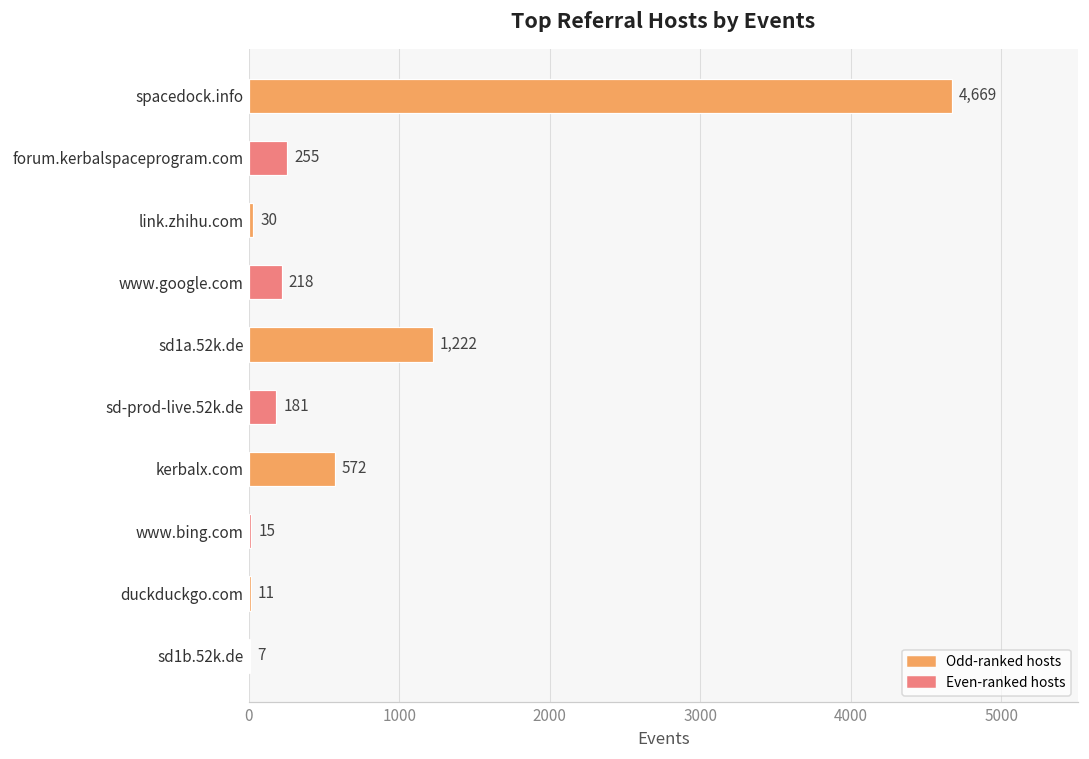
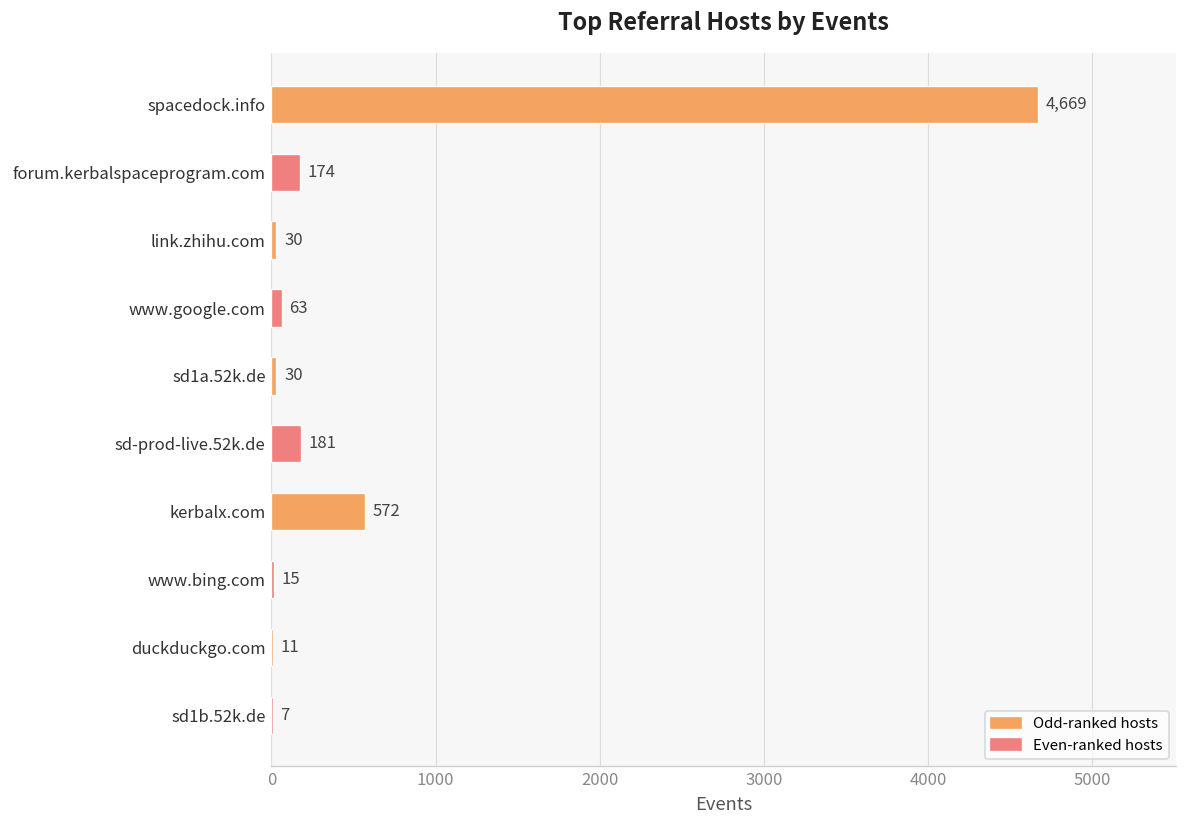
forum.kerbalspaceprogram.com: 255 -> 174
www.google.com: 218 -> 63
sd1a.52k.de: 1,222 -> 30
